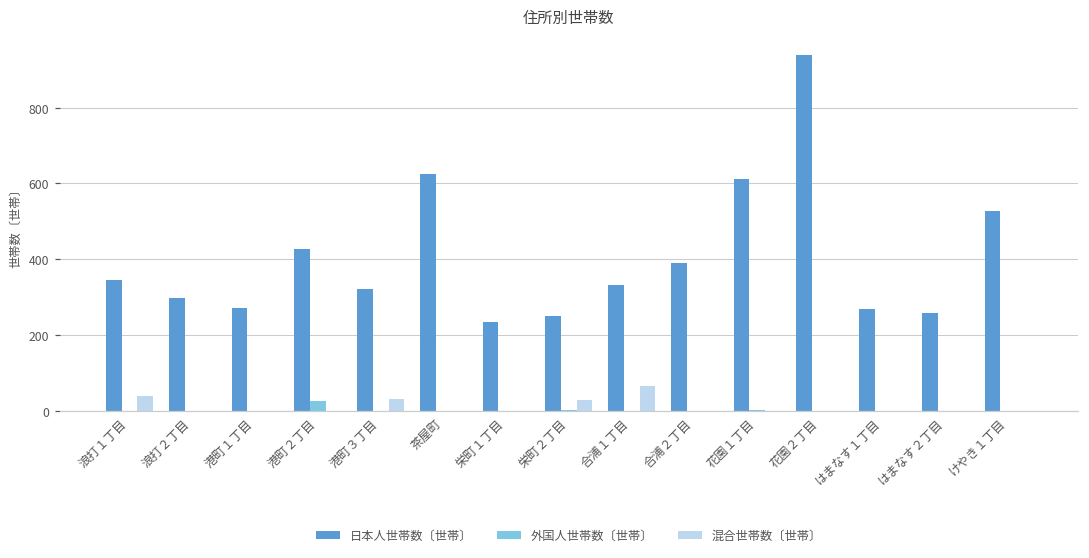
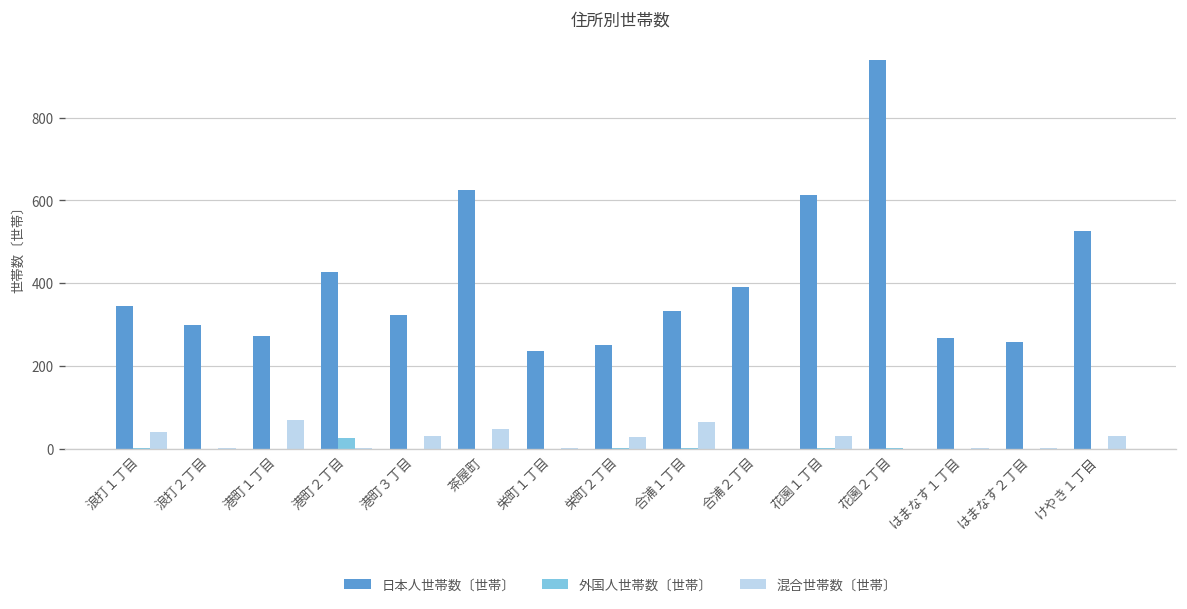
混合世帯数〔世帯〕, 港町１丁目: 0 -> 70
混合世帯数〔世帯〕, 茶屋町: 0 -> 50
混合世帯数〔世帯〕, 花園１丁目: 0 -> 30
混合世帯数〔世帯〕, けやき１丁目: 0 -> 30
